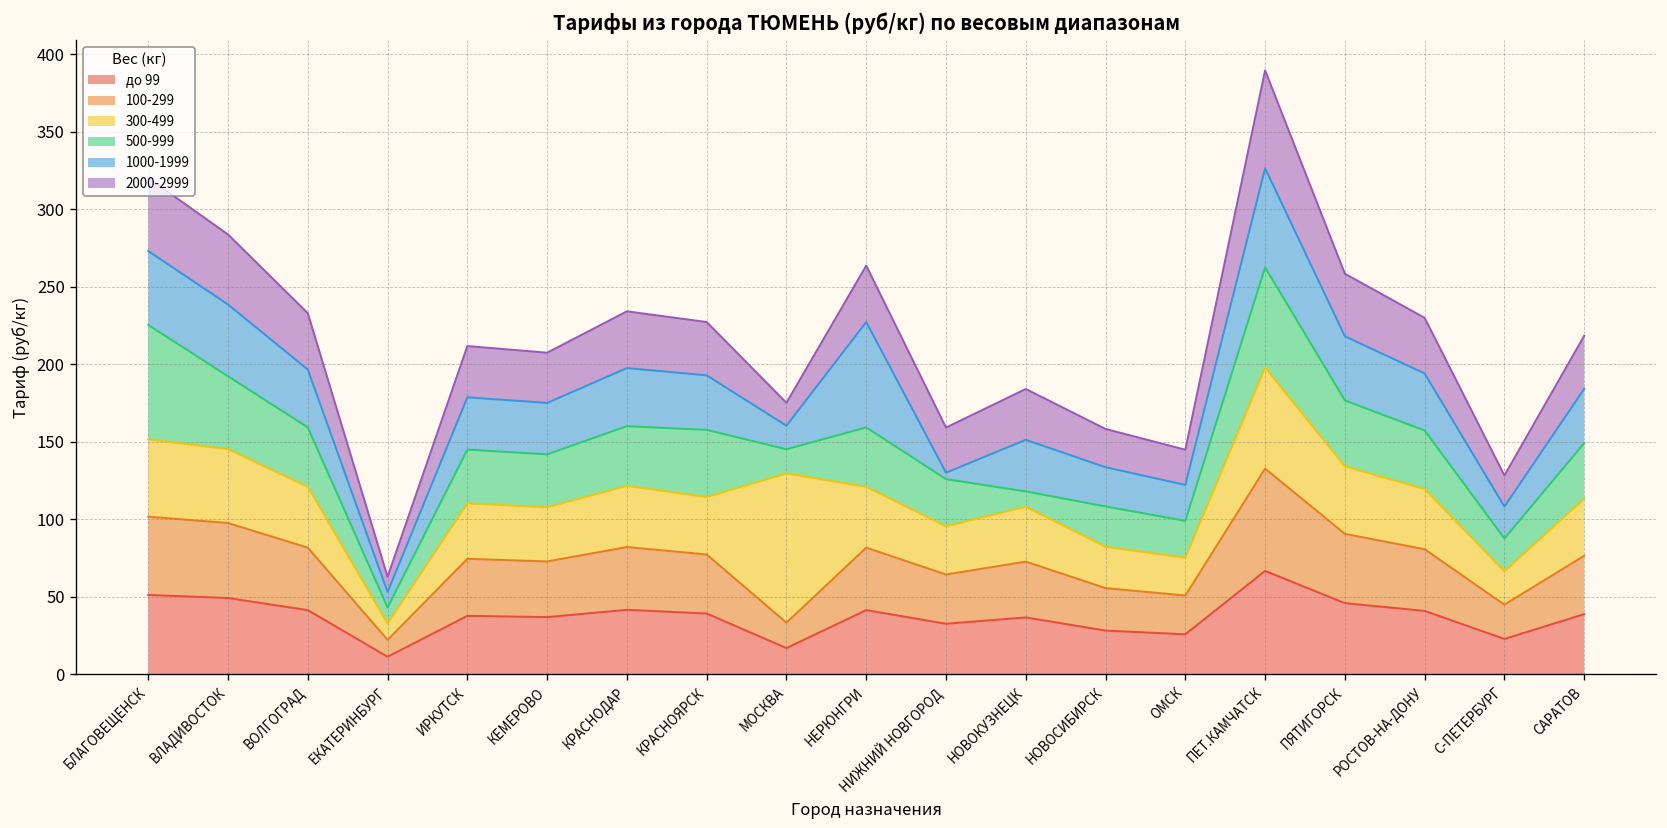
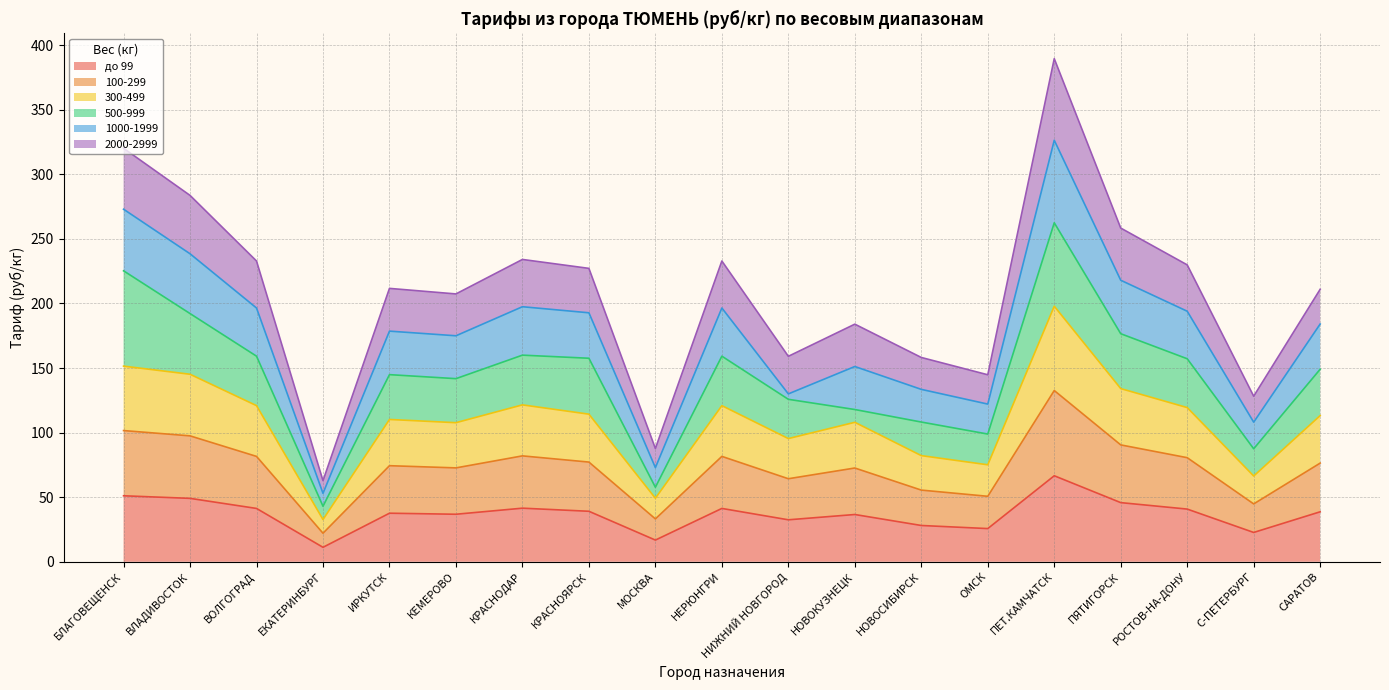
300-499, МОСКВА: 96 -> 16
500-999, МОСКВА: 16 -> 9
1000-1999, НЕРЮНГРИ: 68 -> 37
2000-2999, САРАТОВ: 34 -> 27
